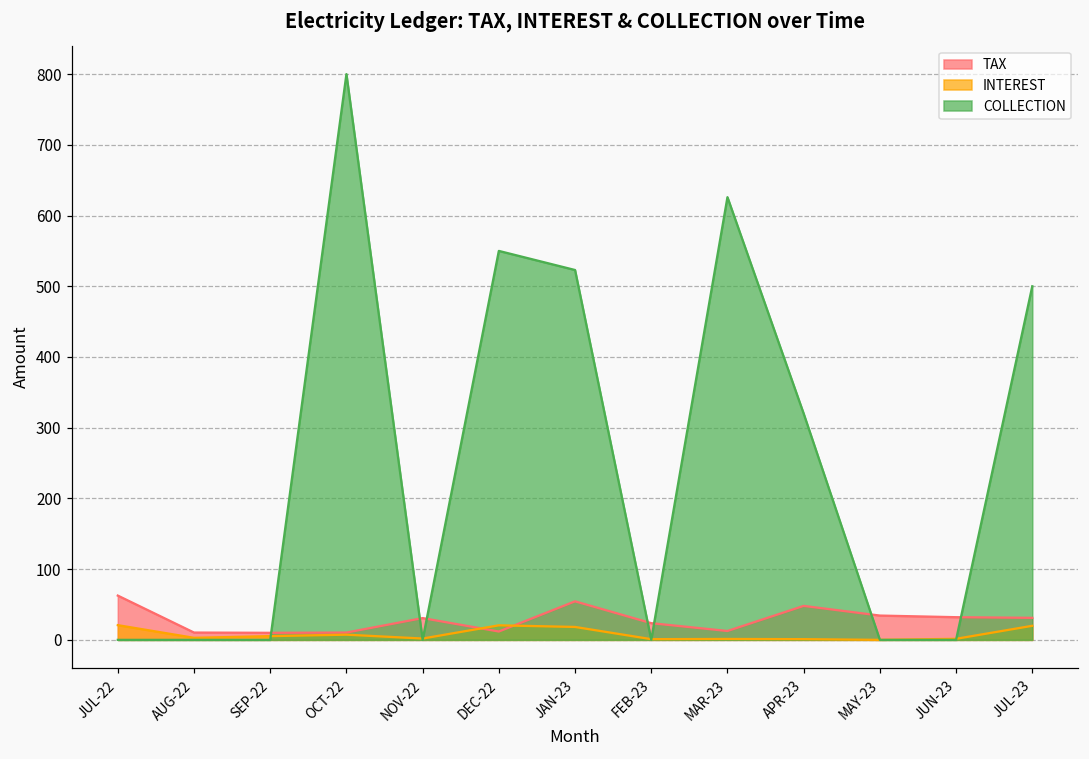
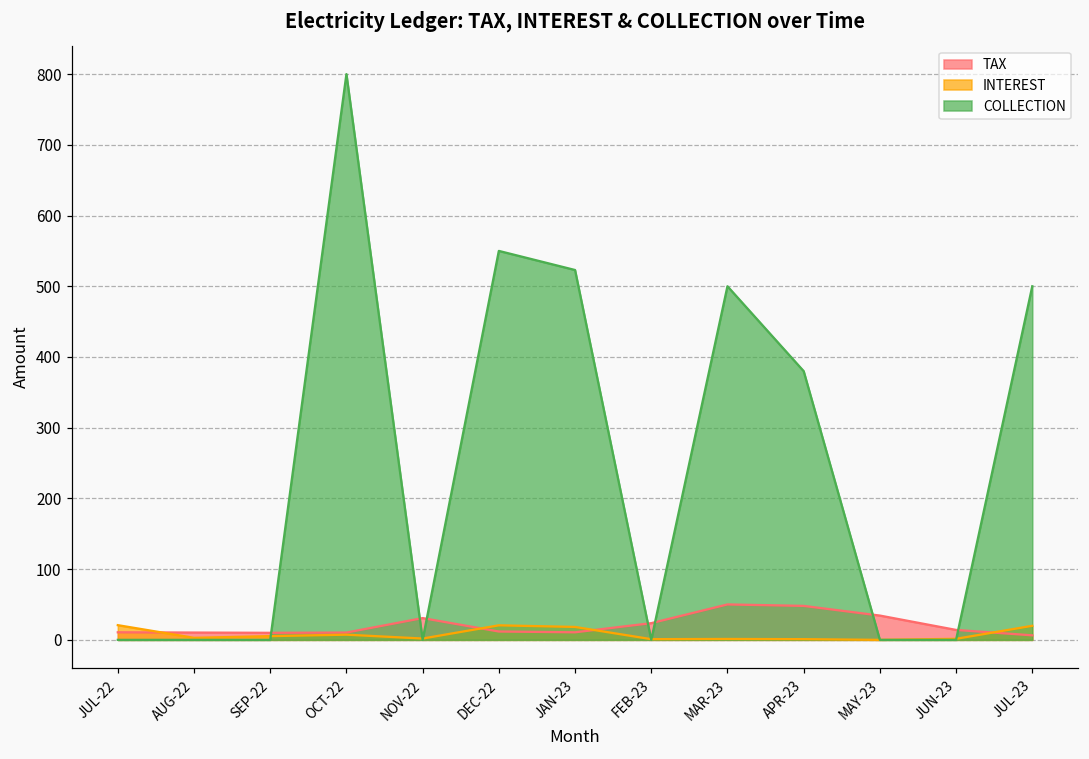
TAX, JUL-22: 60 -> 10
TAX, JAN-23: 50 -> 10
TAX, MAR-23: 10 -> 50
COLLECTION, MAR-23: 630 -> 500
COLLECTION, APR-23: 320 -> 380
TAX, JUN-23: 30 -> 10
TAX, JUL-23: 30 -> 10
